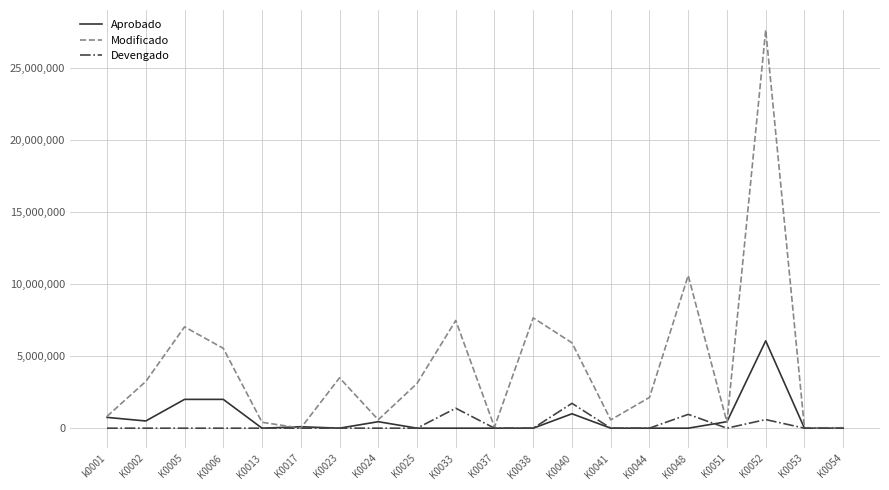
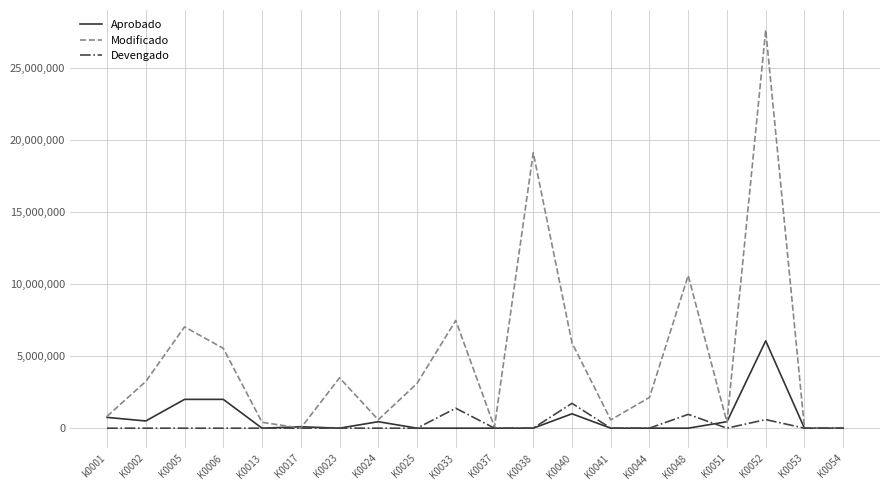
Modificado, K0038: 7,700,000 -> 19,100,000
